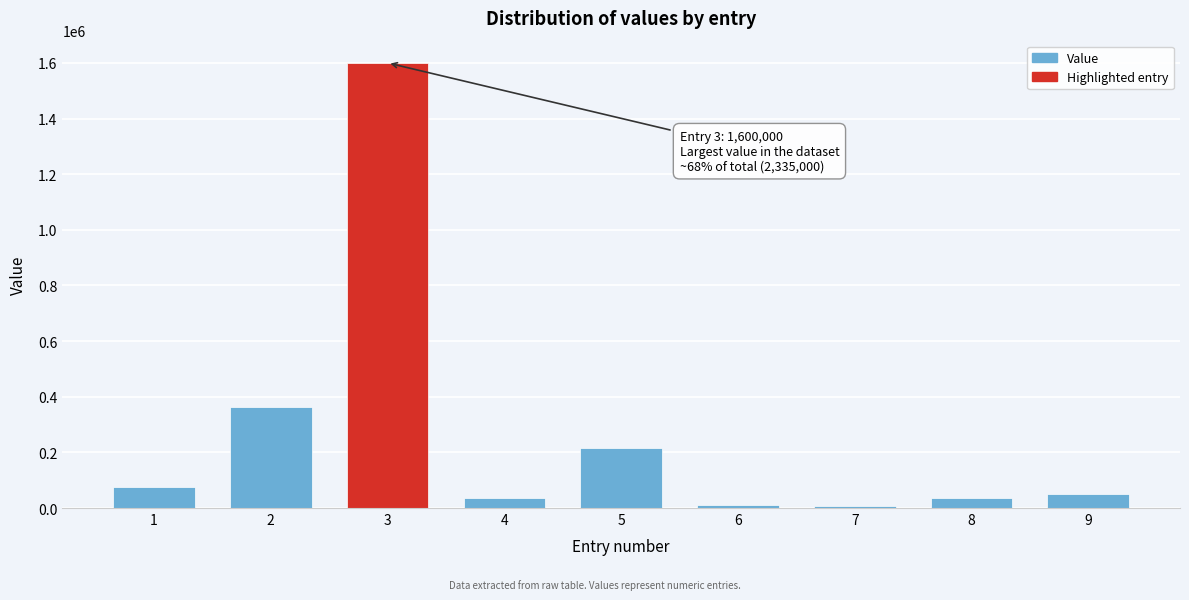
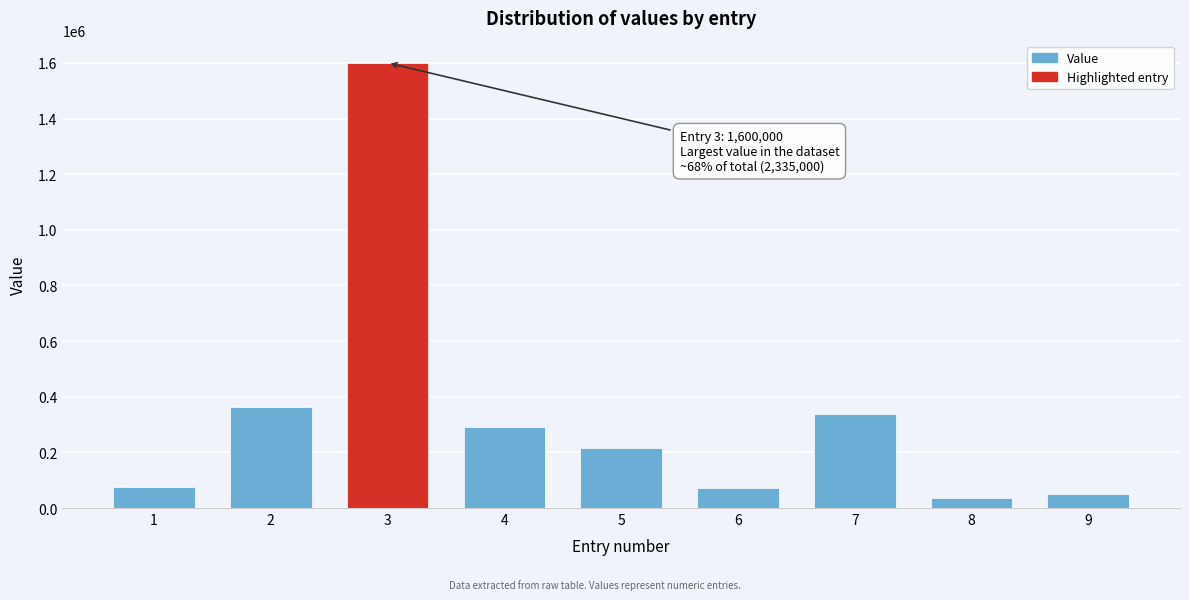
4: 40000 -> 290000
6: 10000 -> 70000
7: 10000 -> 340000
